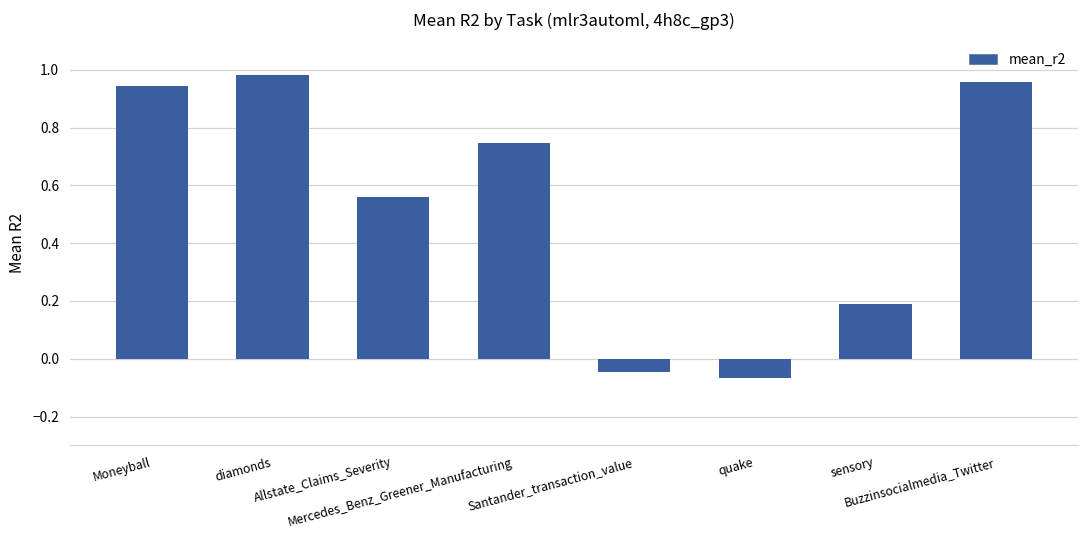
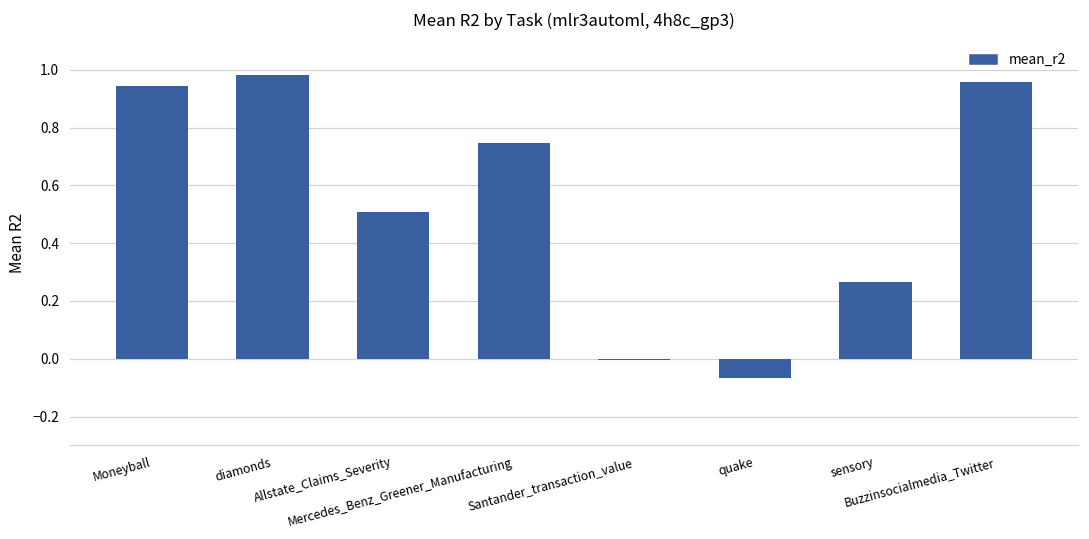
Allstate_Claims_Severity: 0.56 -> 0.51
Santander_transaction_value: -0.05 -> -0.01
sensory: 0.19 -> 0.27
